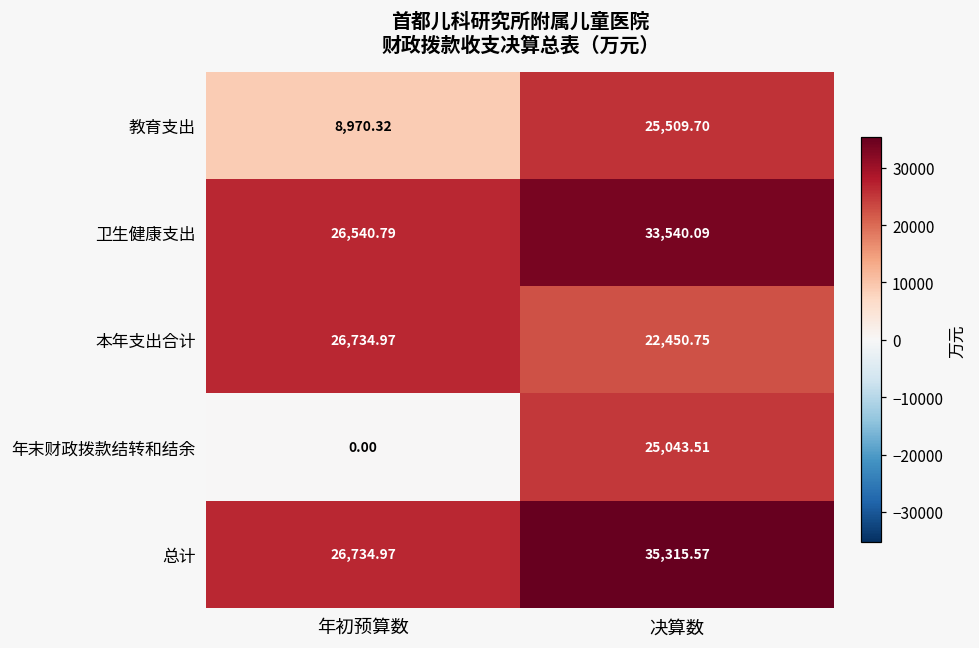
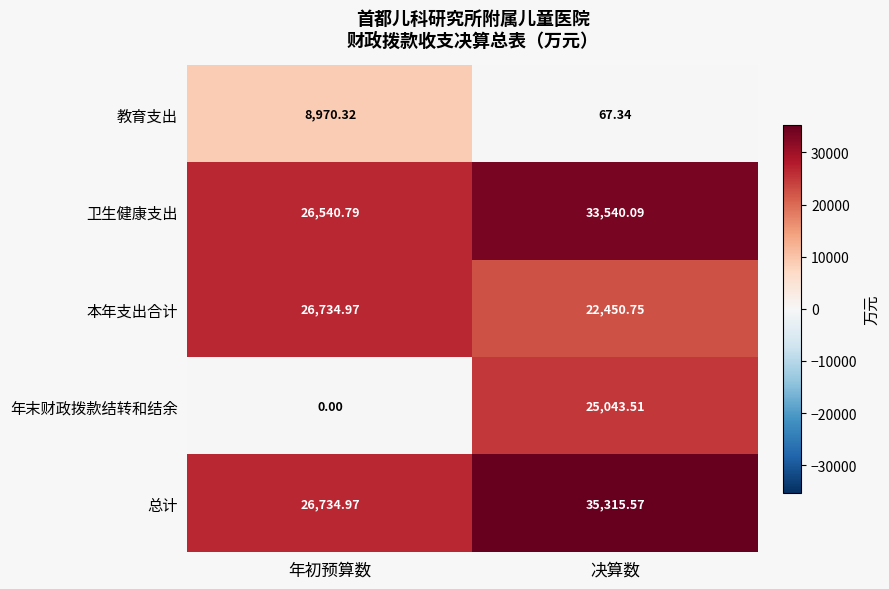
教育支出, 决算数: 25,509.70 -> 67.34
